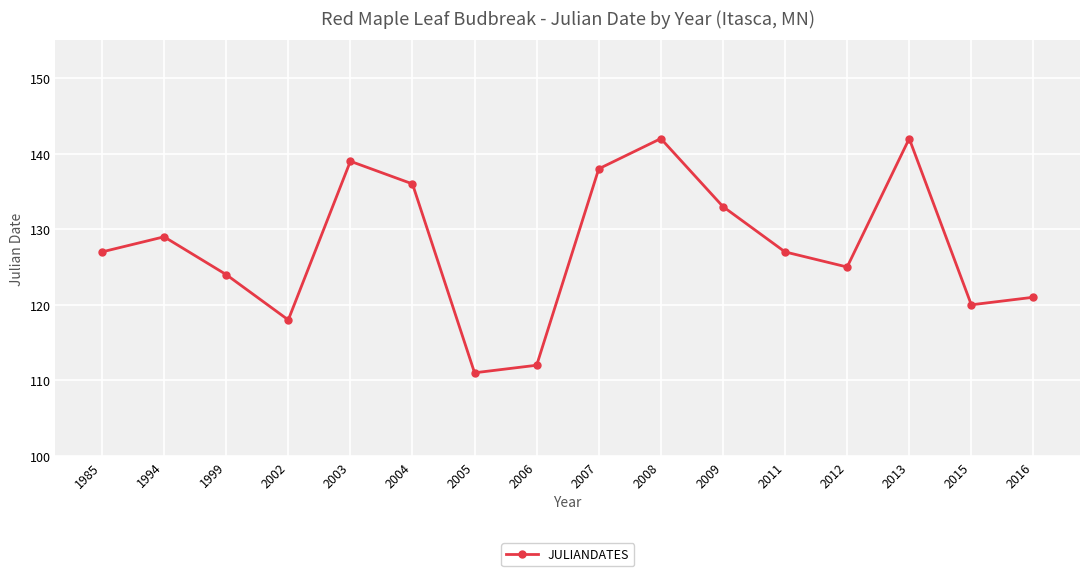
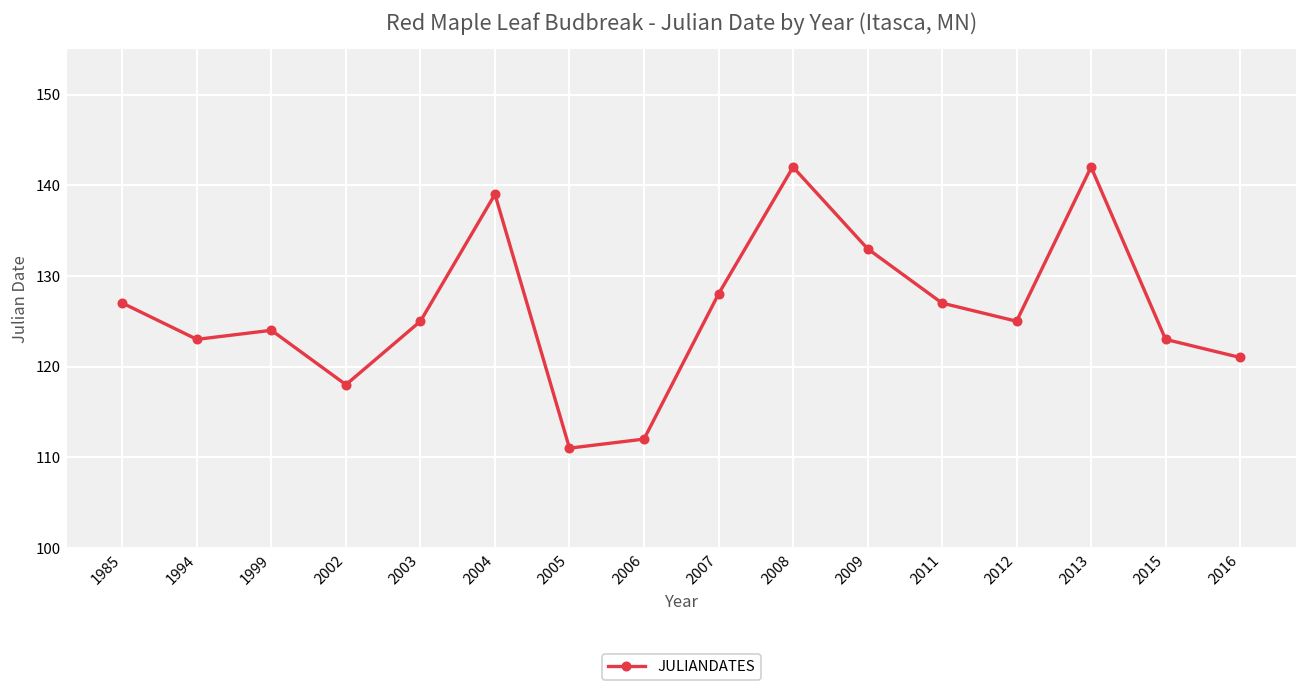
1994: 129 -> 123
2003: 139 -> 125
2004: 136 -> 139
2007: 138 -> 128
2015: 120 -> 123
